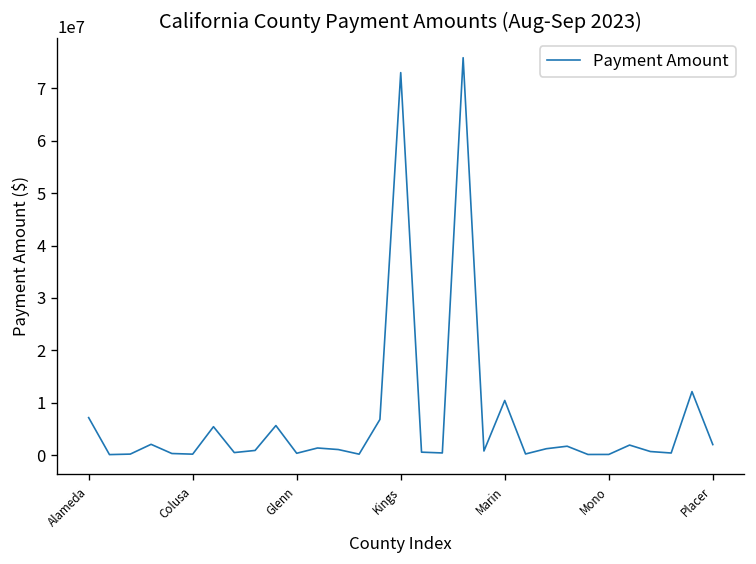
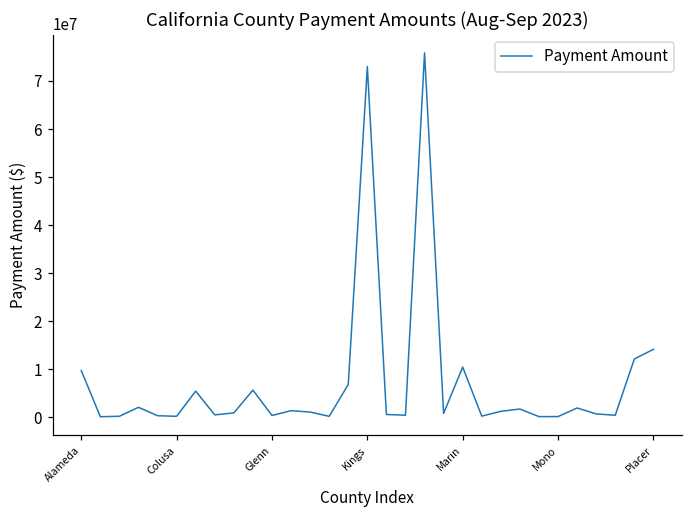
Alameda: 7000000 -> 10000000
Placer: 2000000 -> 14000000
